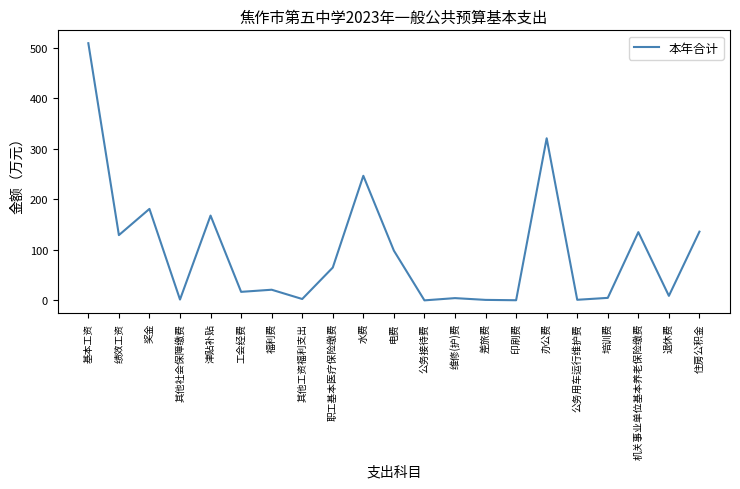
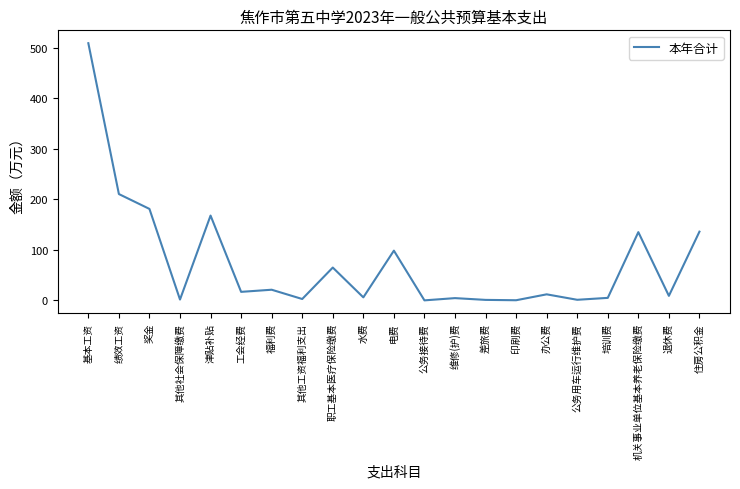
绩效工资: 130 -> 210
水费: 250 -> 10
办公费: 320 -> 10
